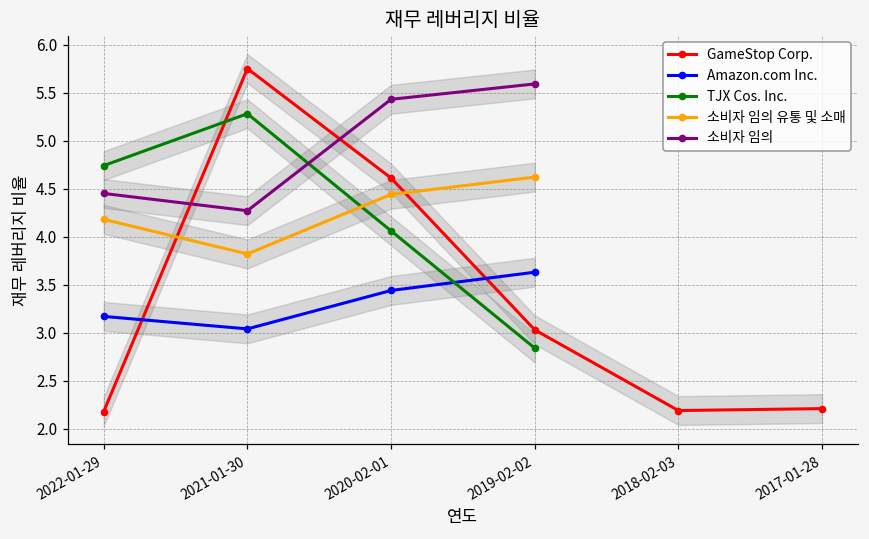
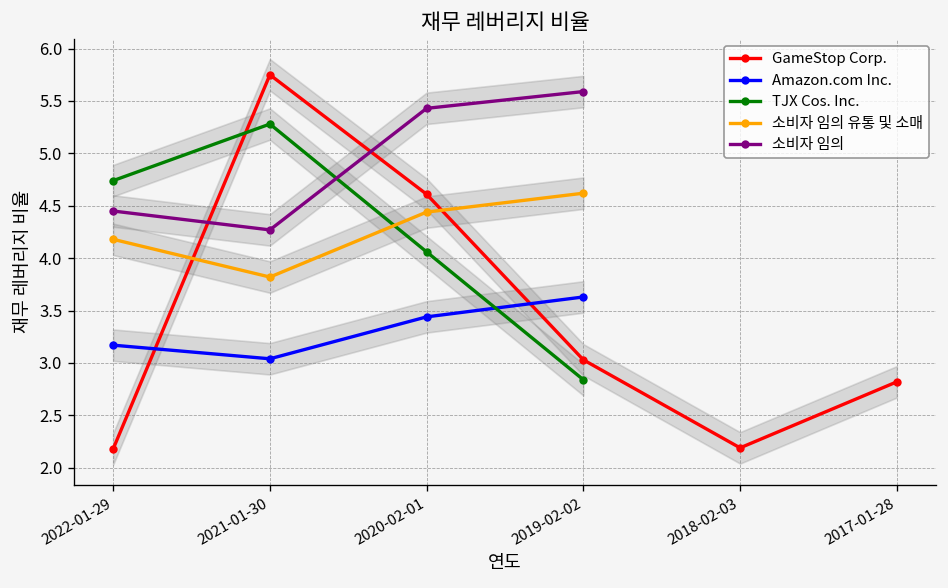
GameStop Corp., 2017-01-28: 2.2 -> 2.8
